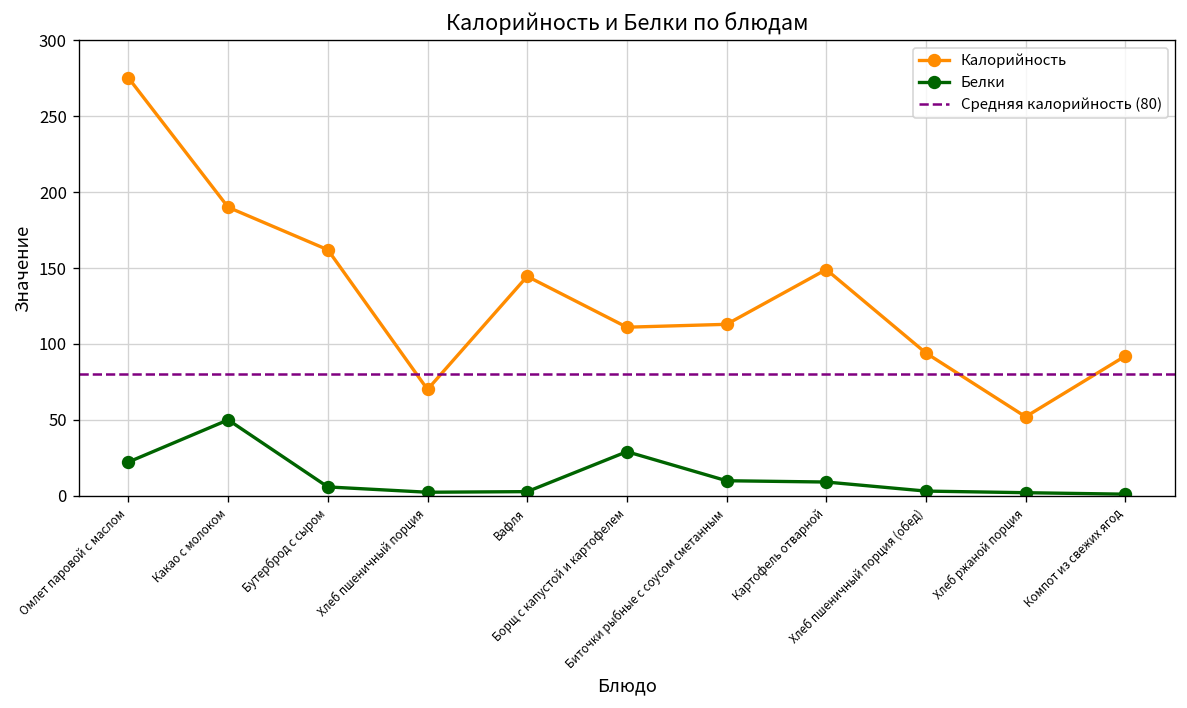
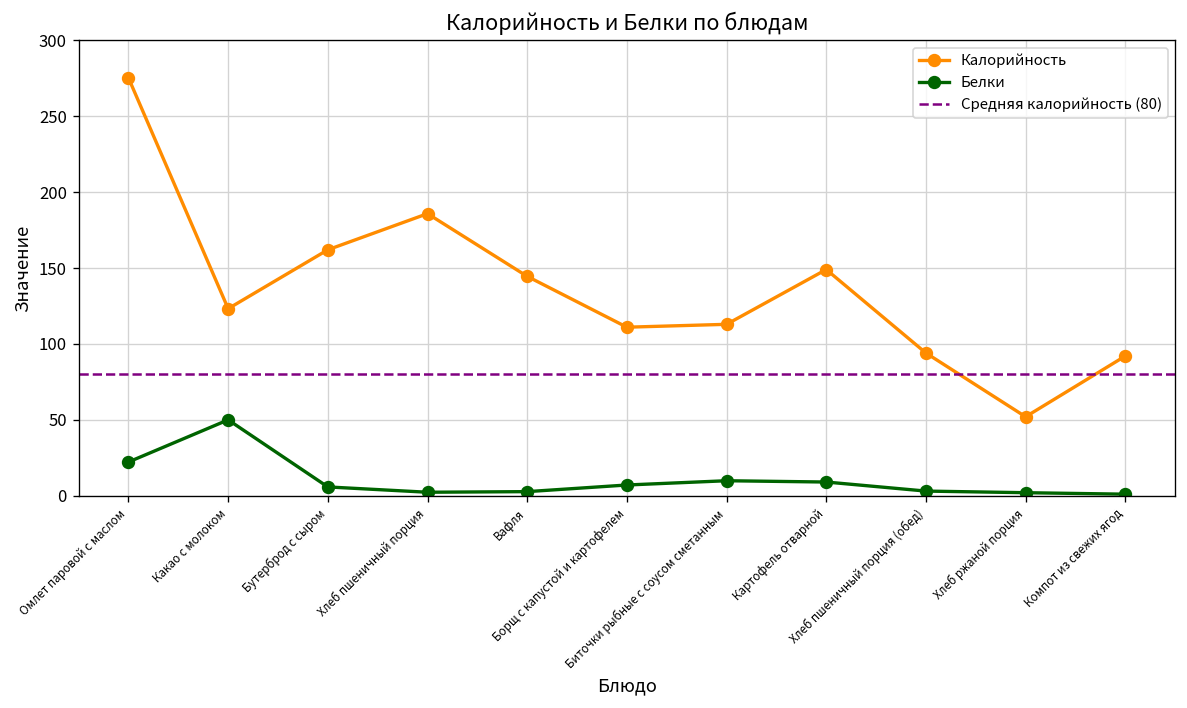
Калорийность, Какао с молоком: 190 -> 123
Калорийность, Хлеб пшеничный порция: 70 -> 186
Белки, Борщ с капустой и картофелем: 29 -> 7
